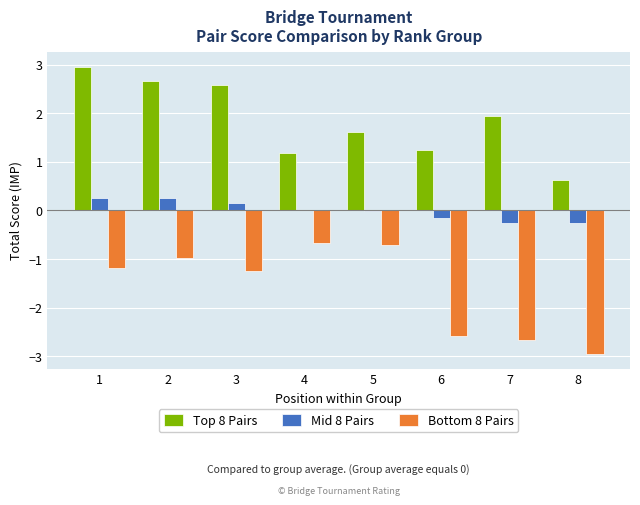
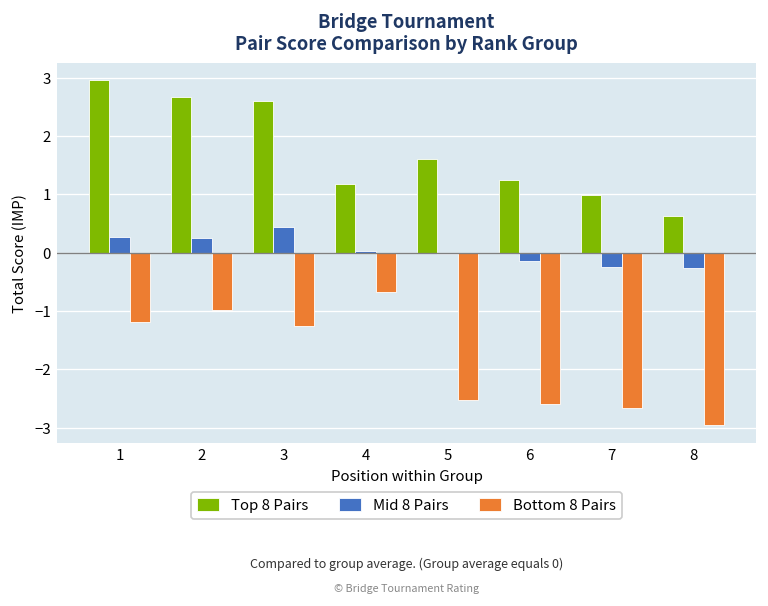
Mid 8 Pairs, 3: 0.2 -> 0.4
Bottom 8 Pairs, 5: -0.7 -> -2.5
Top 8 Pairs, 7: 1.9 -> 1.0
